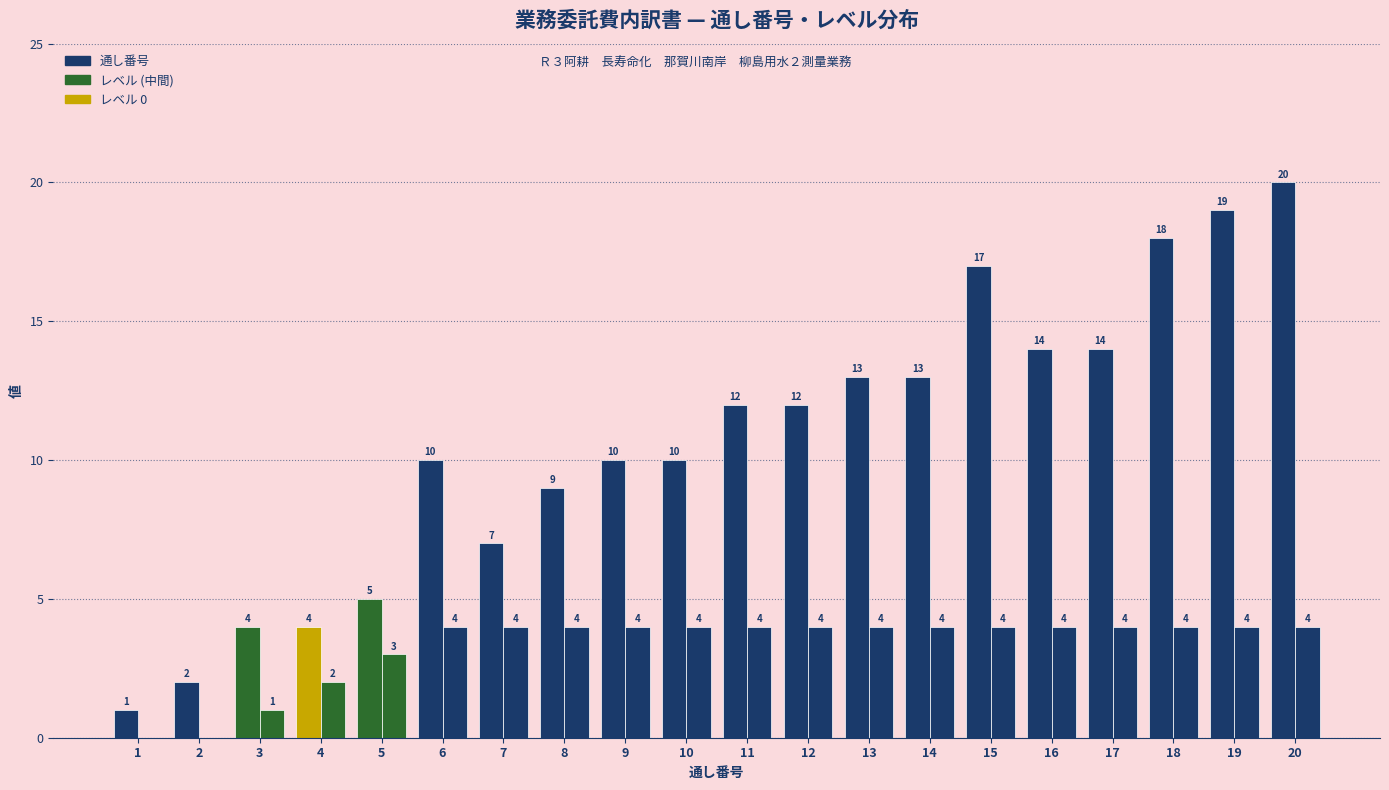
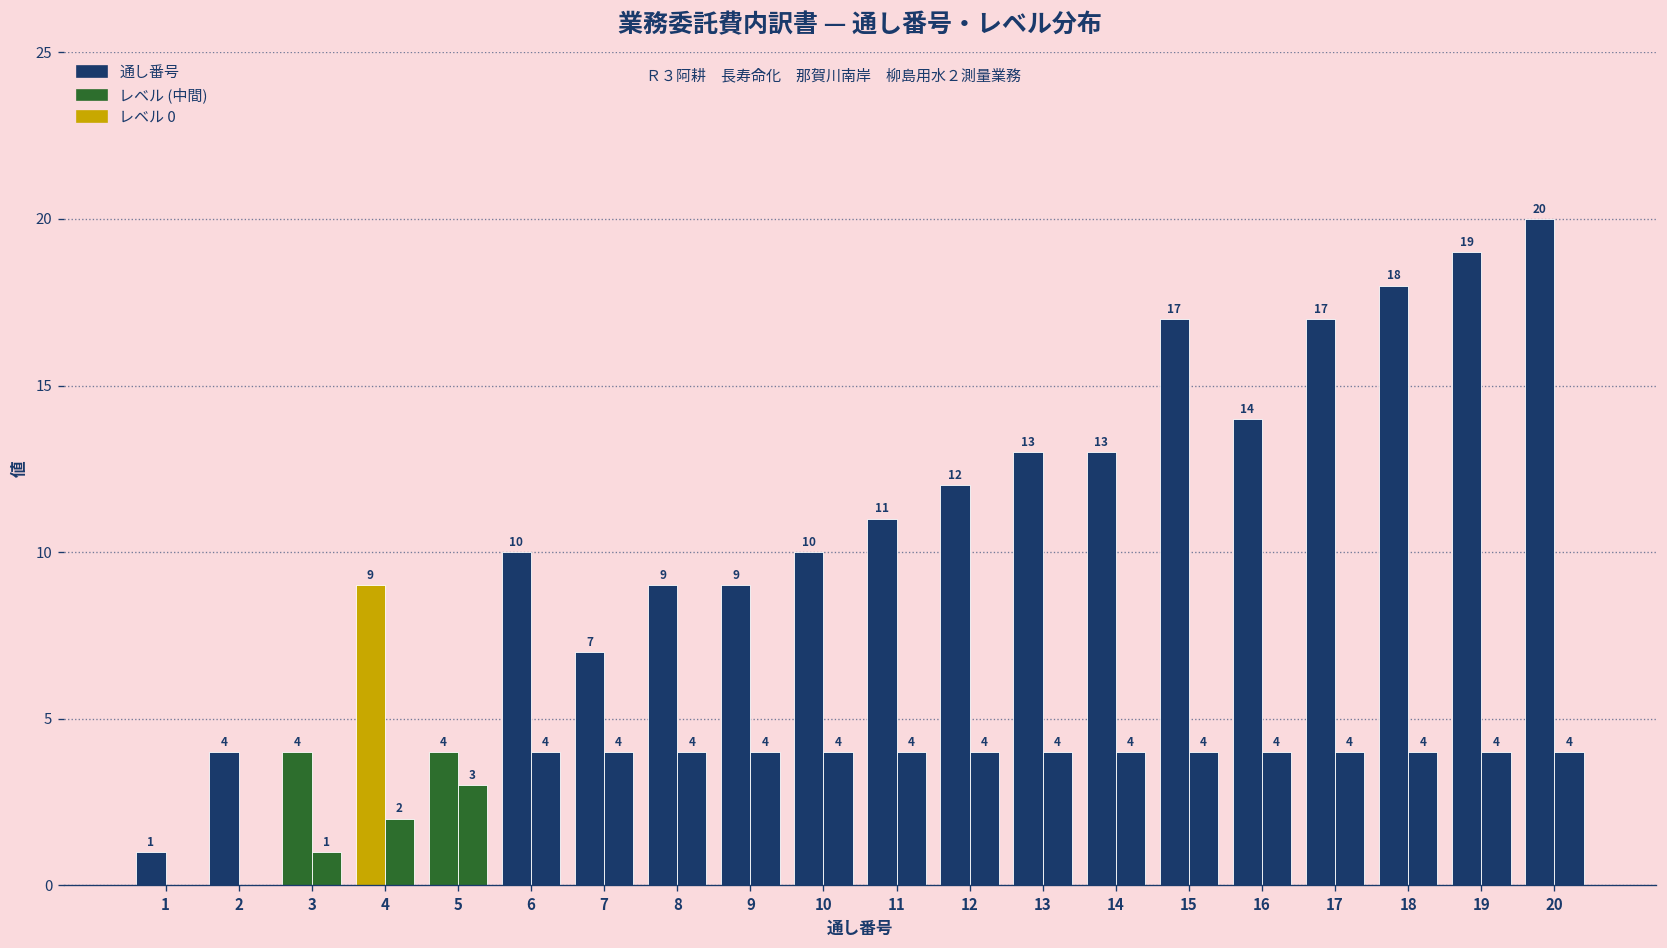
通し番号, 2: 2 -> 4
通し番号, 4: 4 -> 9
通し番号, 5: 5 -> 4
通し番号, 9: 10 -> 9
通し番号, 11: 12 -> 11
通し番号, 17: 14 -> 17
